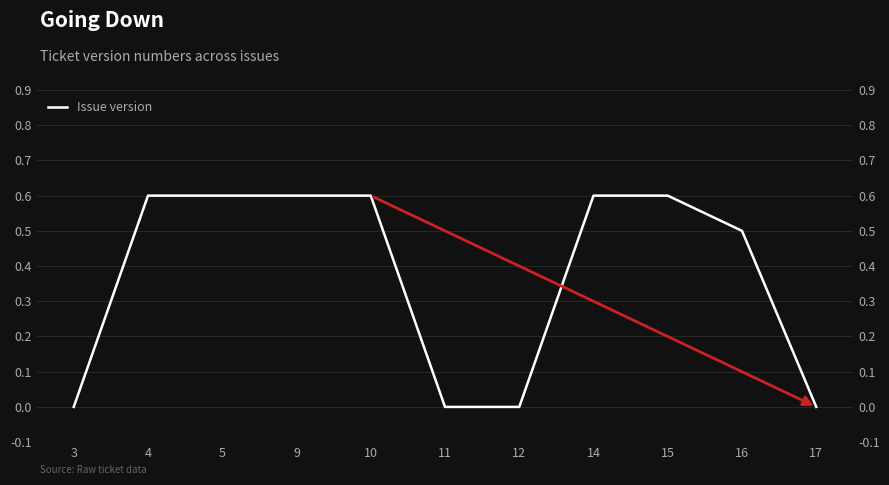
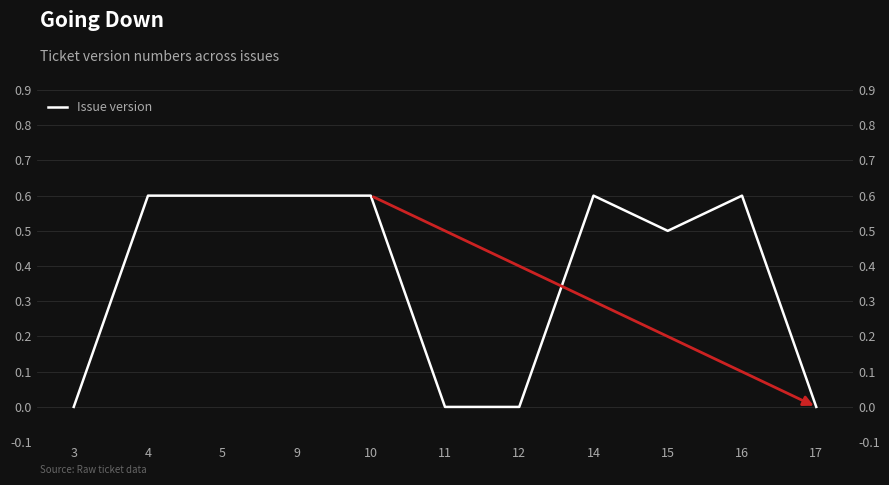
15: 0.6 -> 0.5
16: 0.5 -> 0.6
